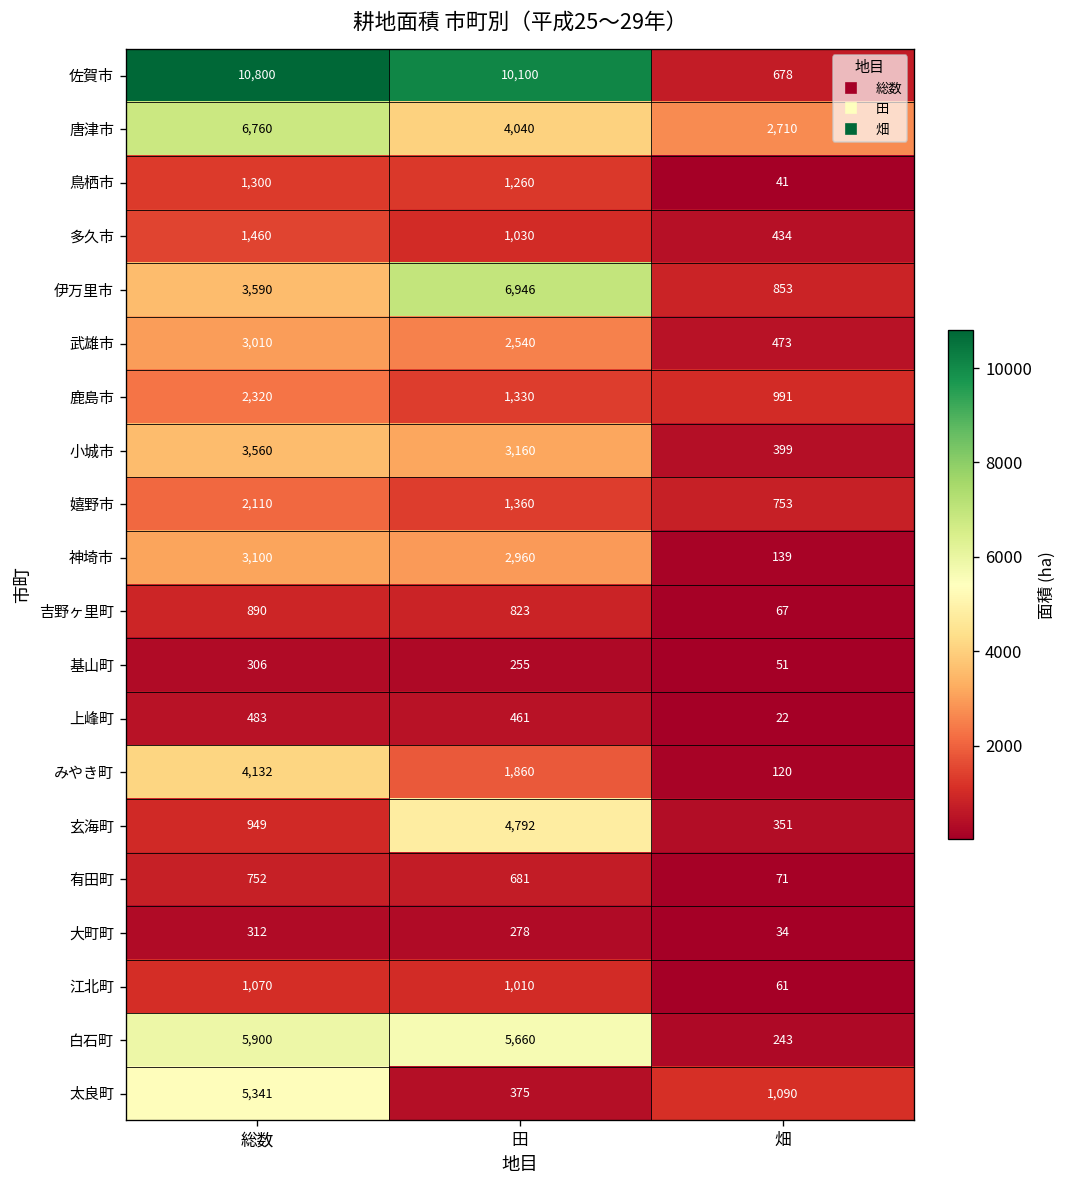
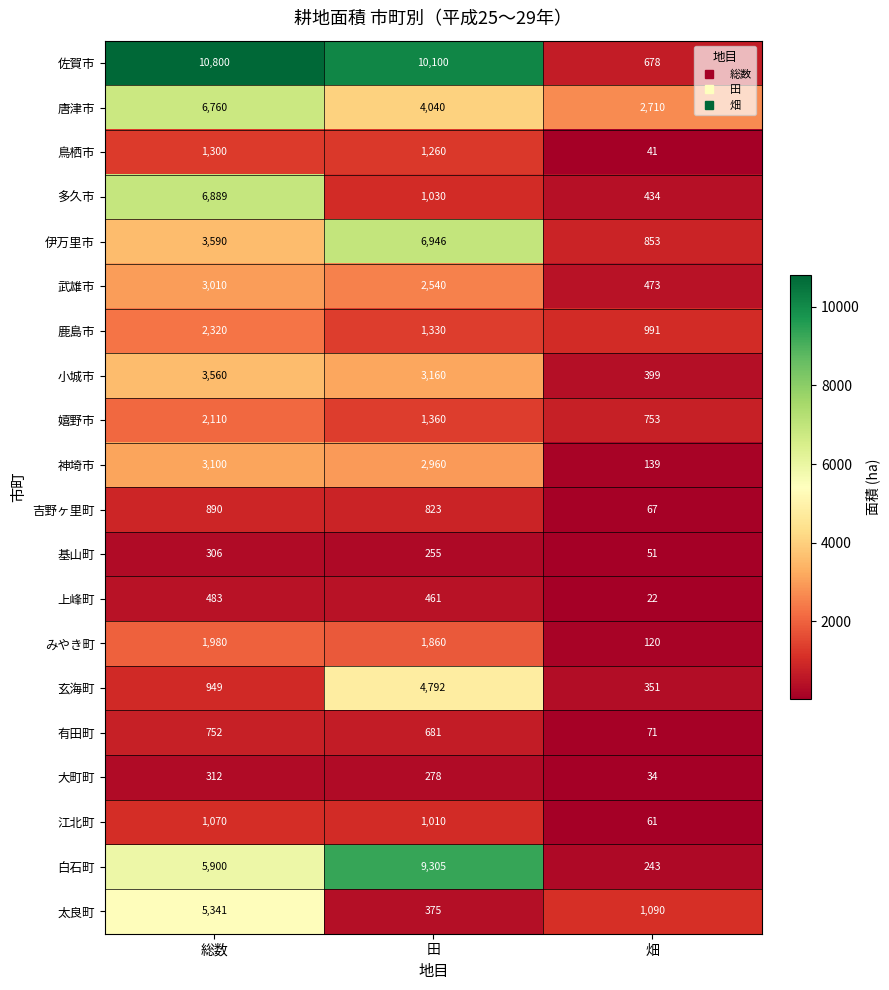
多久市, 総数: 1,460 -> 6,889
みやき町, 総数: 4,132 -> 1,980
白石町, 田: 5,660 -> 9,305
